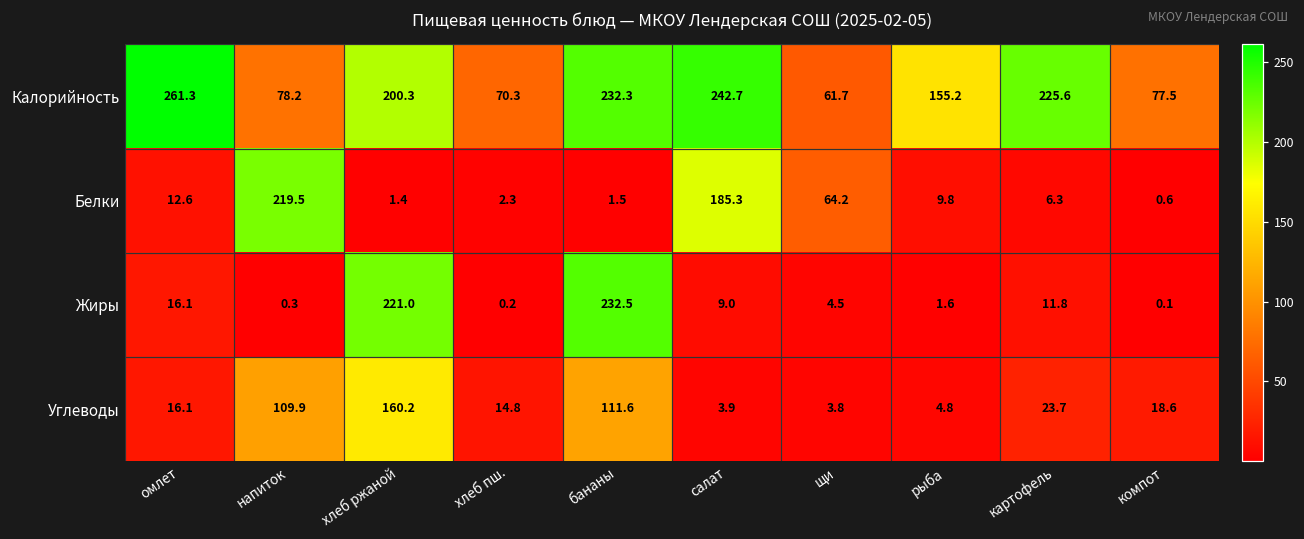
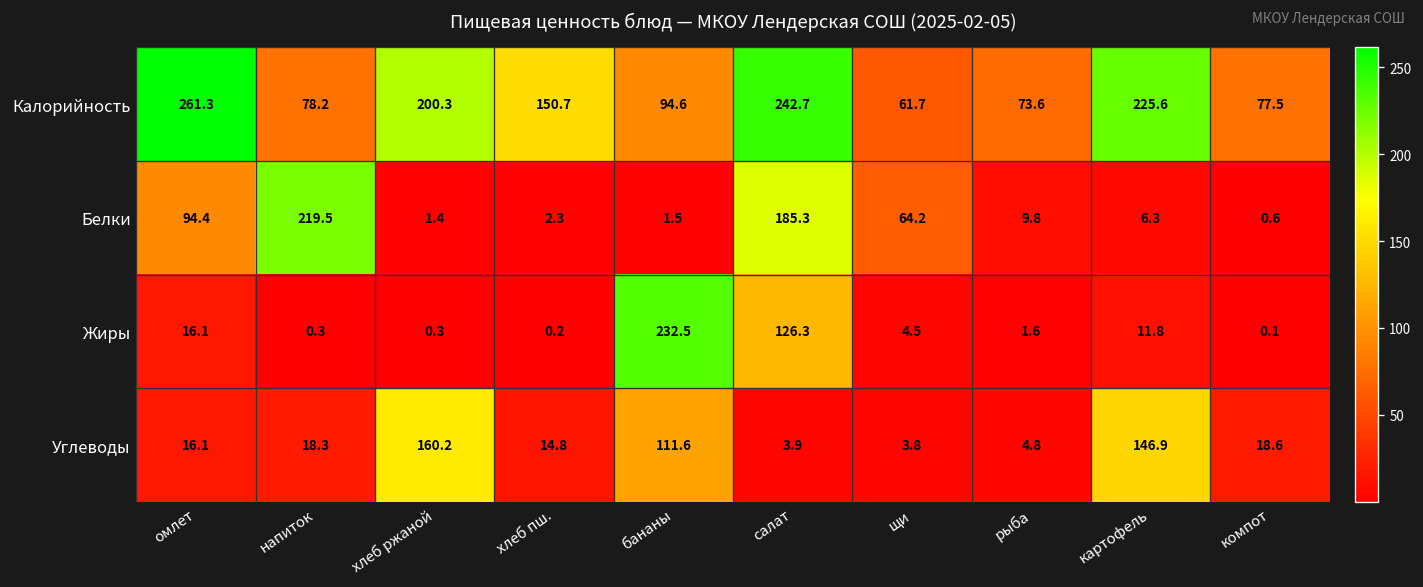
Калорийность, хлеб пш.: 70.3 -> 150.7
Калорийность, бананы: 232.3 -> 94.6
Калорийность, рыба: 155.2 -> 73.6
Белки, омлет: 12.6 -> 94.4
Жиры, хлеб ржаной: 221.0 -> 0.3
Жиры, салат: 9.0 -> 126.3
Углеводы, напиток: 109.9 -> 18.3
Углеводы, картофель: 23.7 -> 146.9
